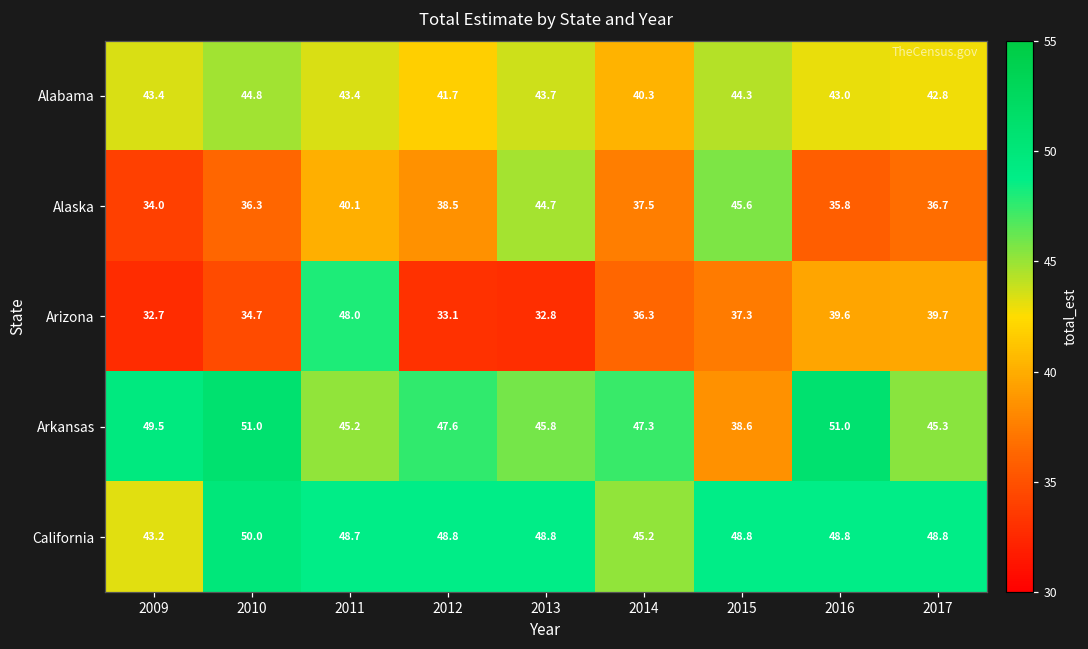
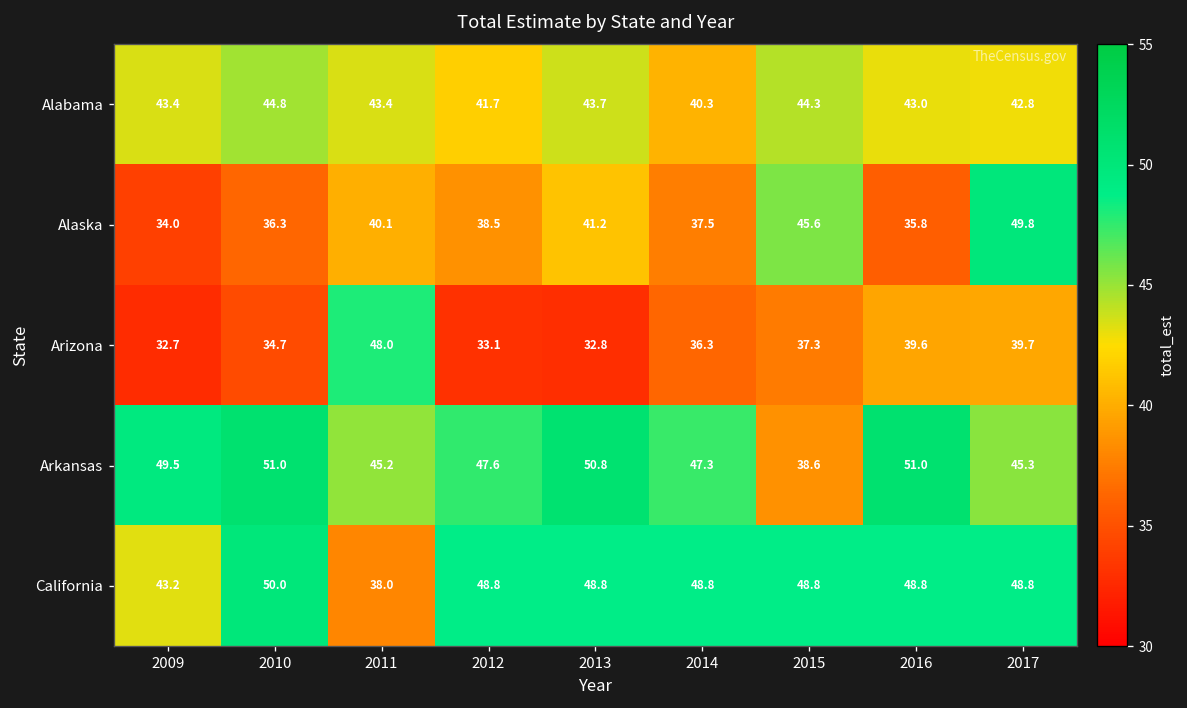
Alaska, 2013: 44.7 -> 41.2
Alaska, 2017: 36.7 -> 49.8
Arkansas, 2013: 45.8 -> 50.8
California, 2011: 48.7 -> 38.0
California, 2014: 45.2 -> 48.8
